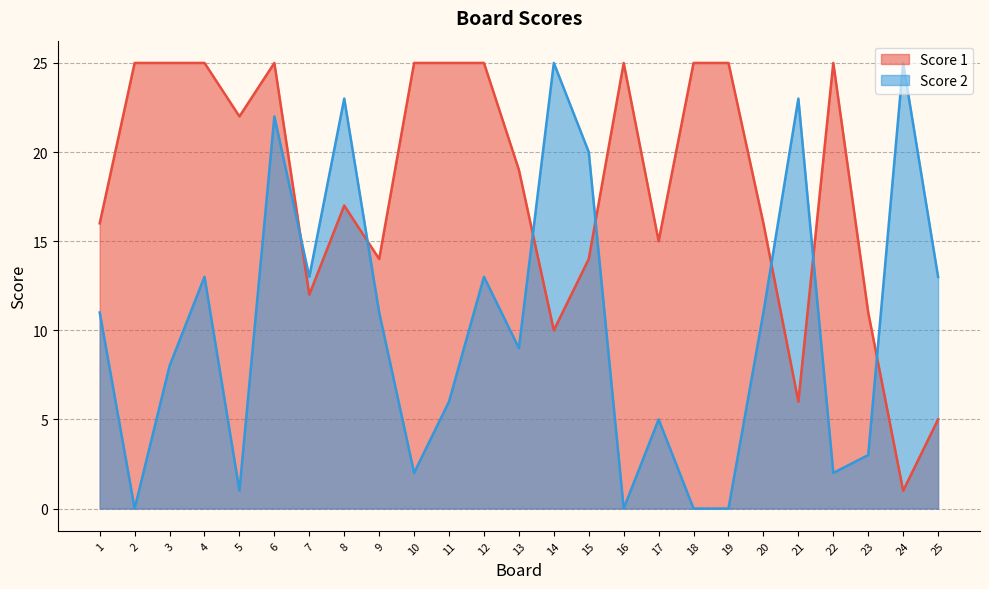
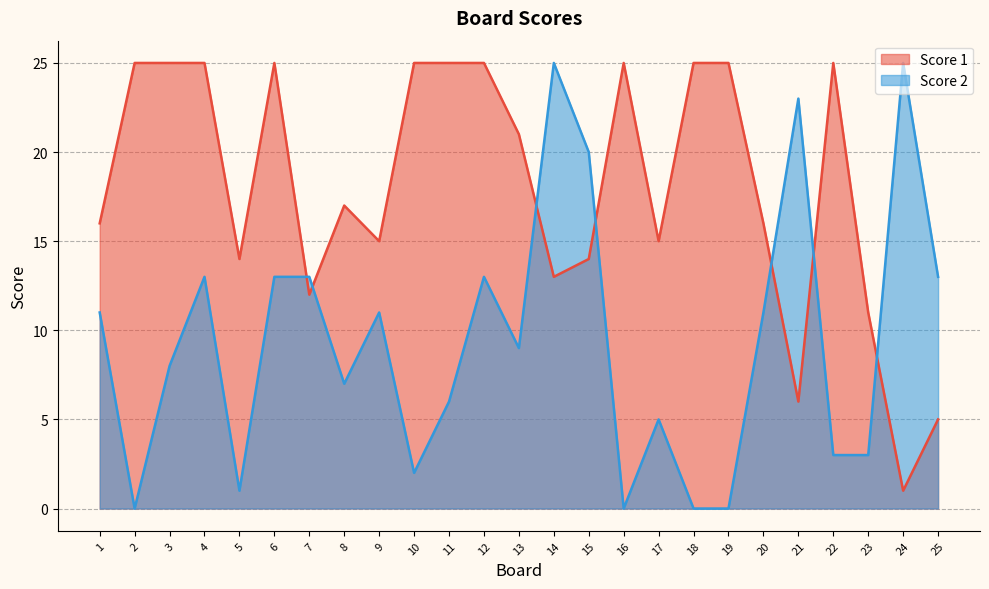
Score 1, 5: 22 -> 14
Score 2, 6: 22 -> 13
Score 2, 8: 23 -> 7
Score 1, 9: 14 -> 15
Score 1, 13: 19 -> 21
Score 1, 14: 10 -> 13
Score 2, 22: 2 -> 3
